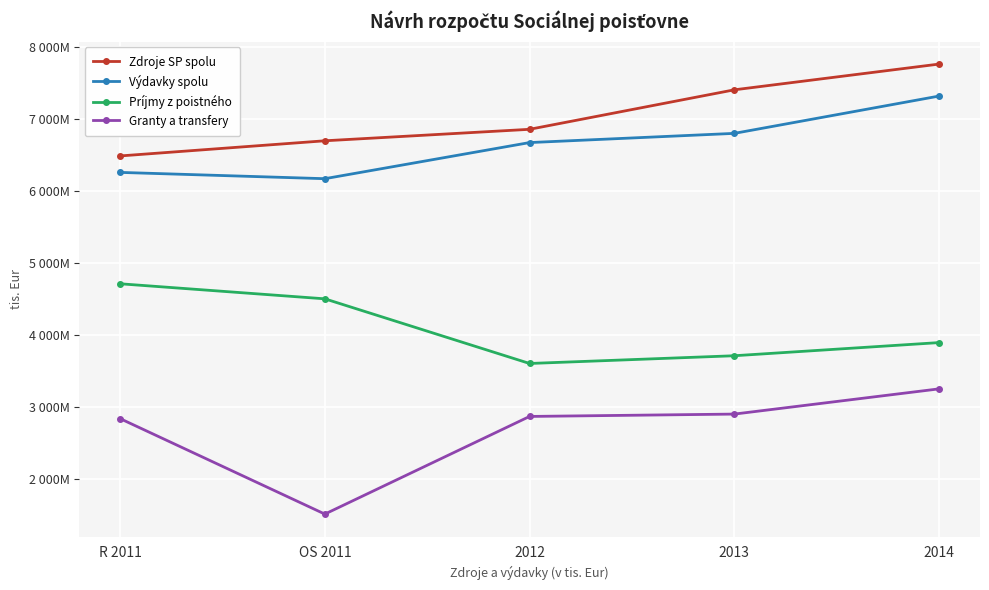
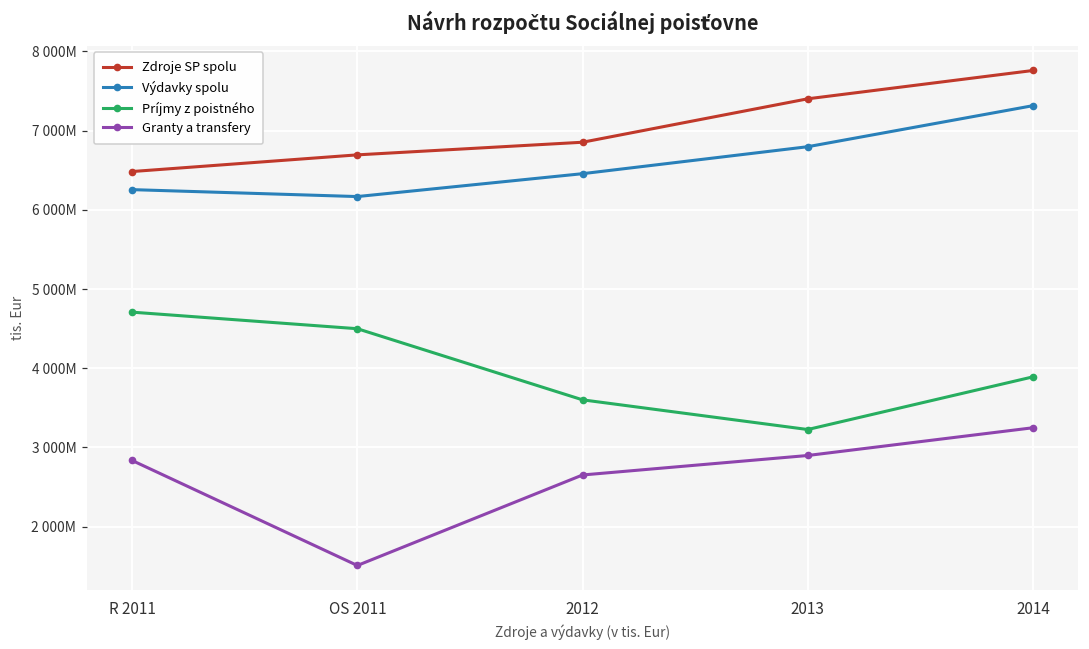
Výdavky spolu, 2012: 6700000000 -> 6500000000
Granty a transfery, 2012: 2900000000 -> 2700000000
Príjmy z poistného, 2013: 3700000000 -> 3200000000
